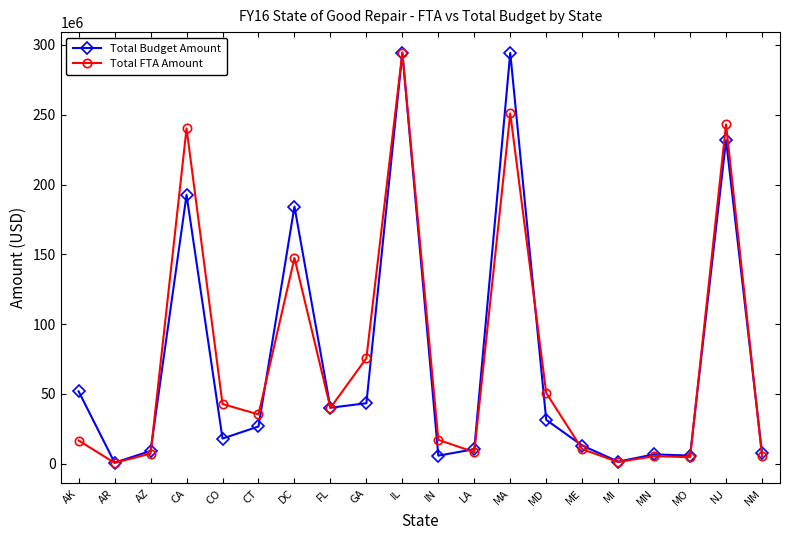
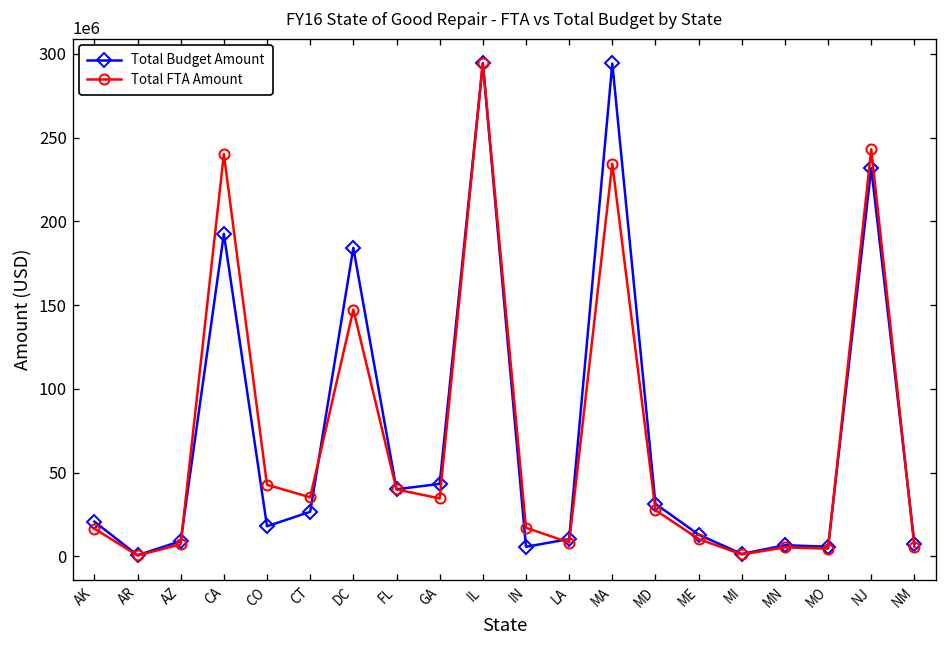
Total Budget Amount, AK: 52000000 -> 21000000
Total FTA Amount, GA: 76000000 -> 35000000
Total FTA Amount, MA: 251000000 -> 234000000
Total FTA Amount, MD: 51000000 -> 28000000
